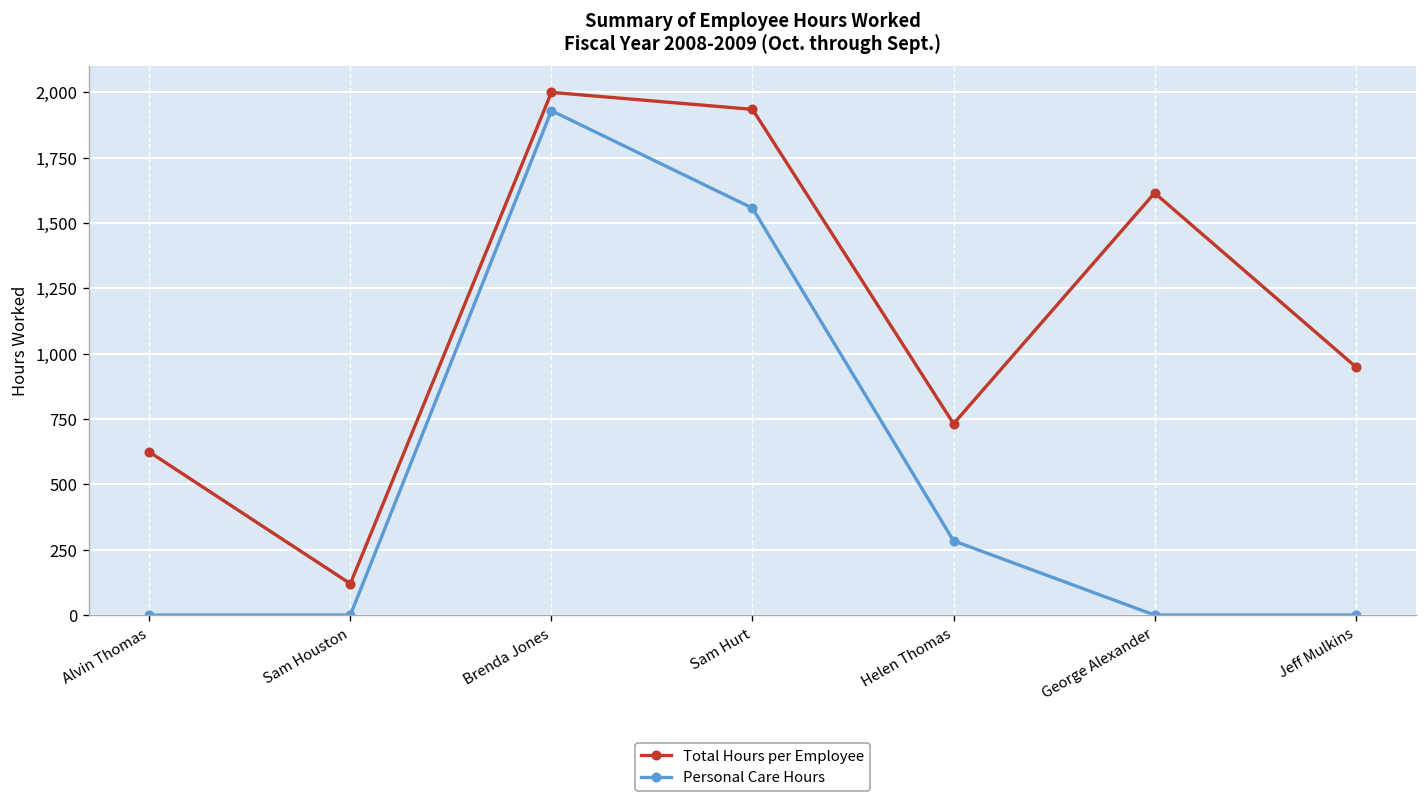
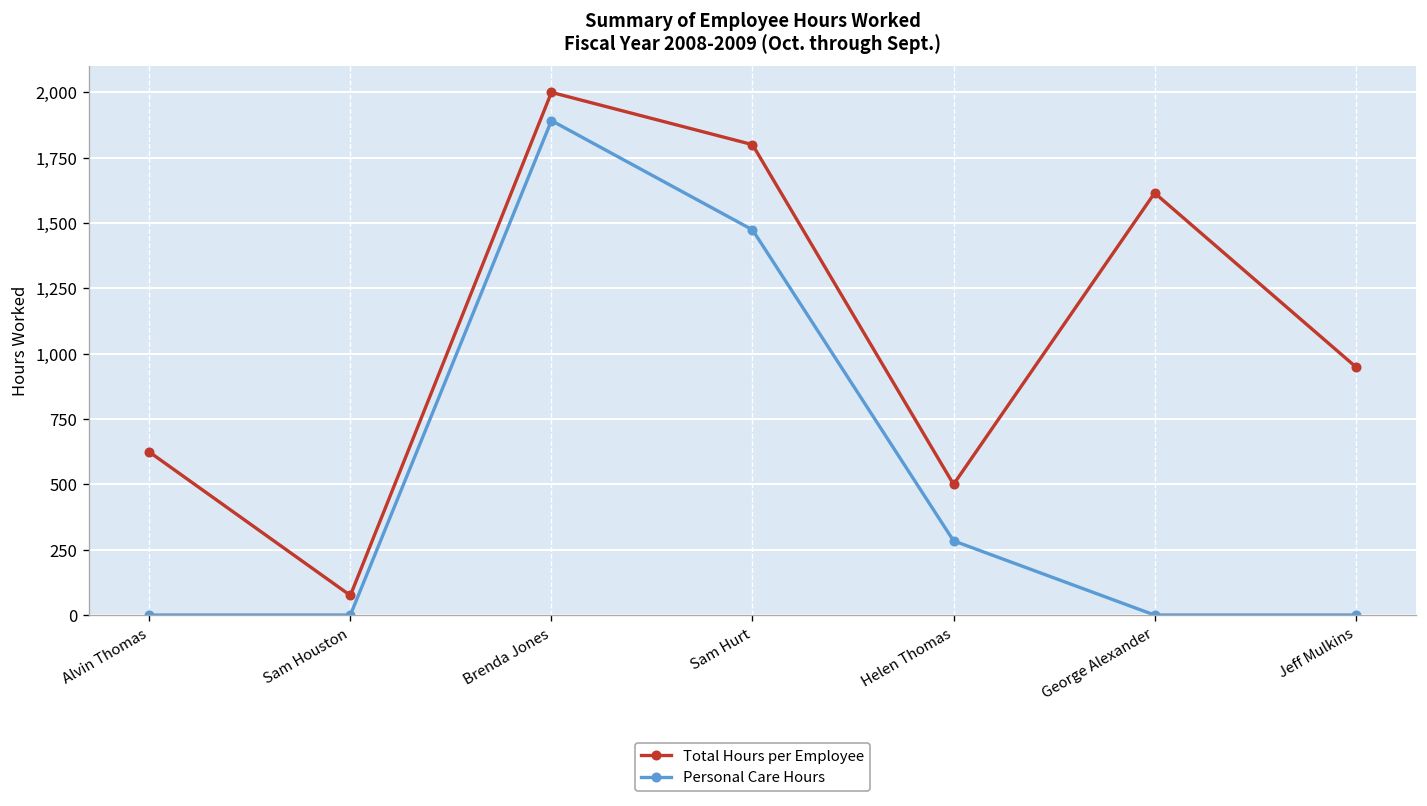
Total Hours per Employee, Sam Houston: 120 -> 80
Personal Care Hours, Brenda Jones: 1,930 -> 1,890
Total Hours per Employee, Sam Hurt: 1,940 -> 1,800
Personal Care Hours, Sam Hurt: 1,560 -> 1,470
Total Hours per Employee, Helen Thomas: 730 -> 500
